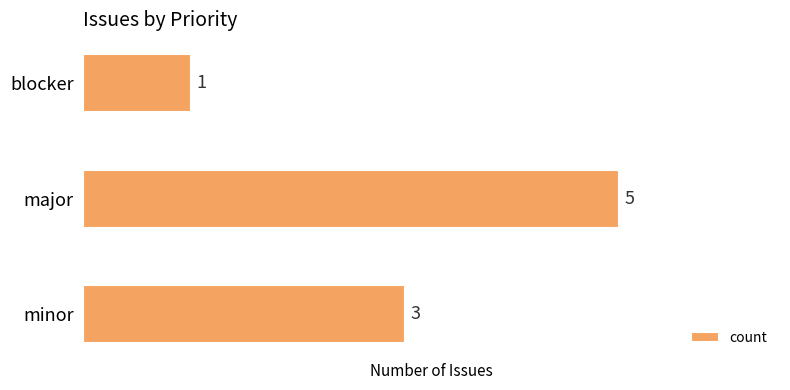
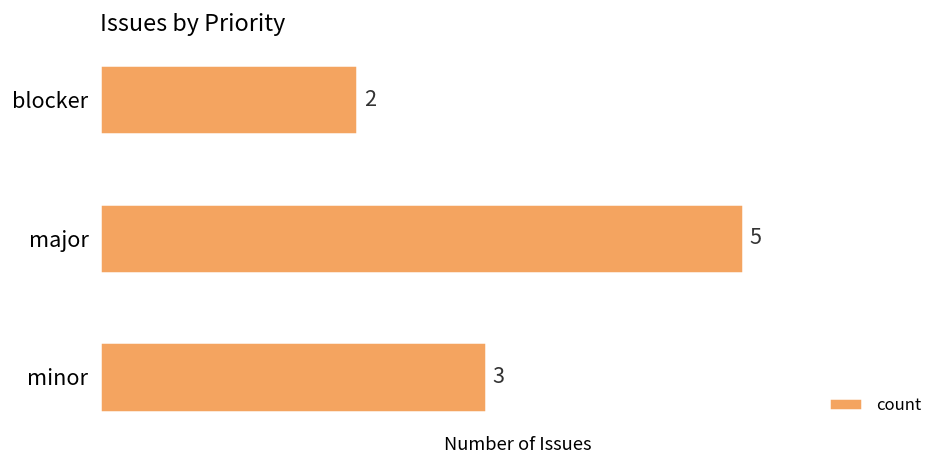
blocker: 1 -> 2
